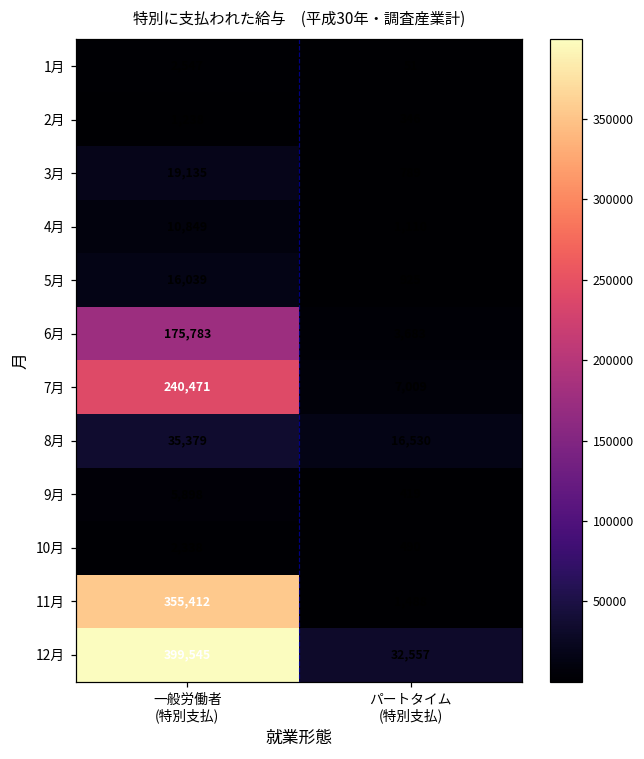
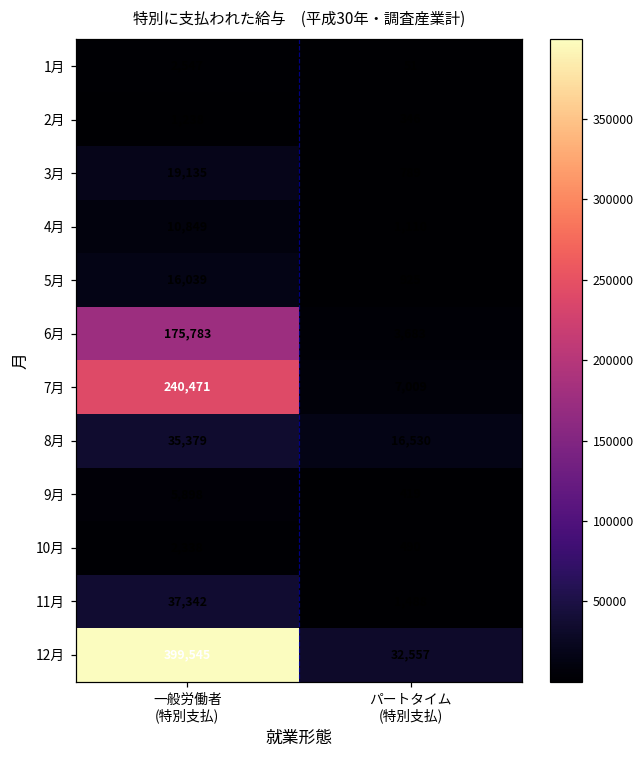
11月, 一般労働者 (特別支払): 355,412 -> 37,342
